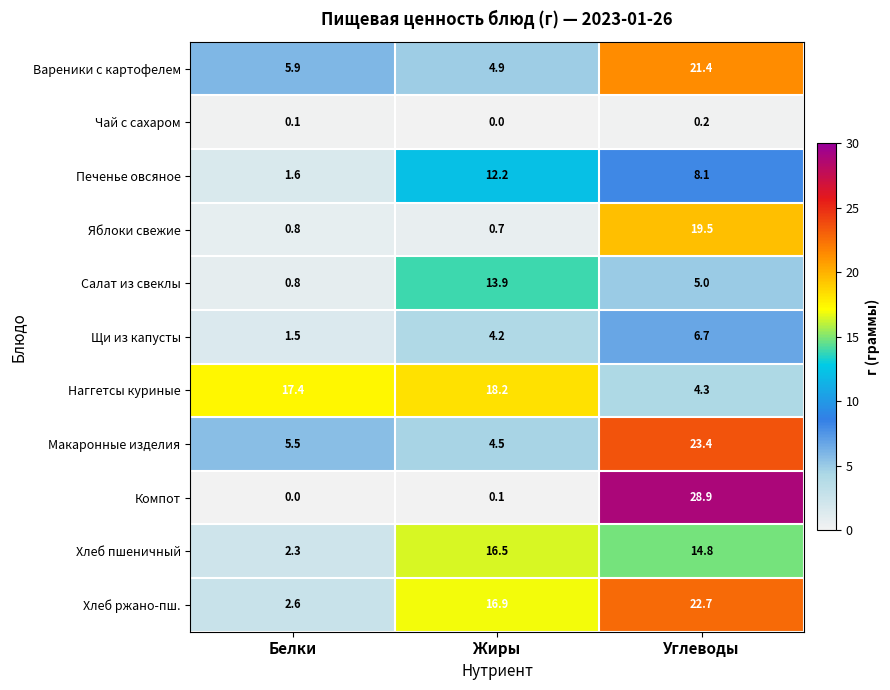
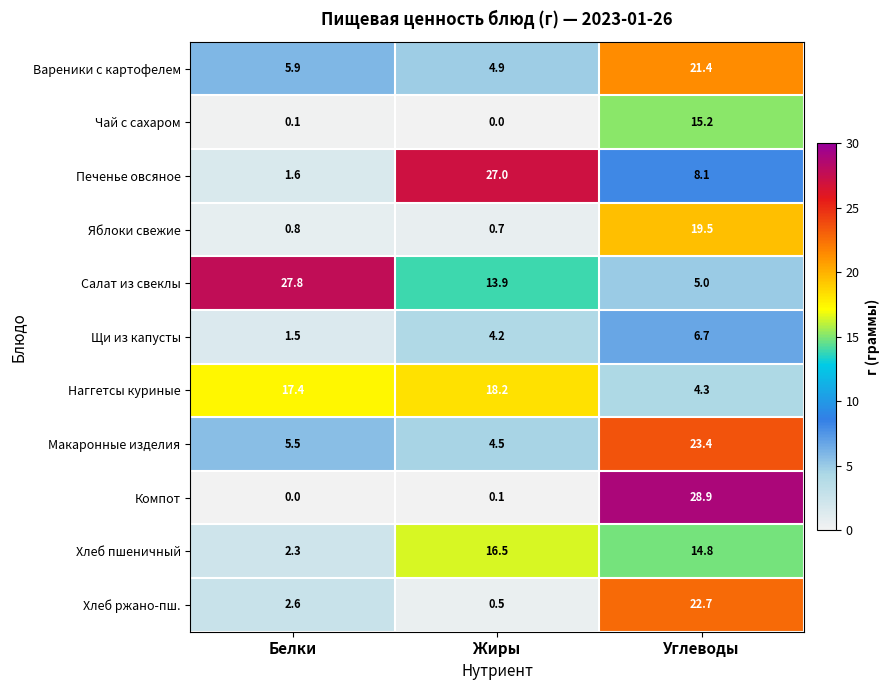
Чай с сахаром, Углеводы: 0.2 -> 15.2
Печенье овсяное, Жиры: 12.2 -> 27.0
Салат из свеклы, Белки: 0.8 -> 27.8
Хлеб ржано-пш., Жиры: 16.9 -> 0.5
